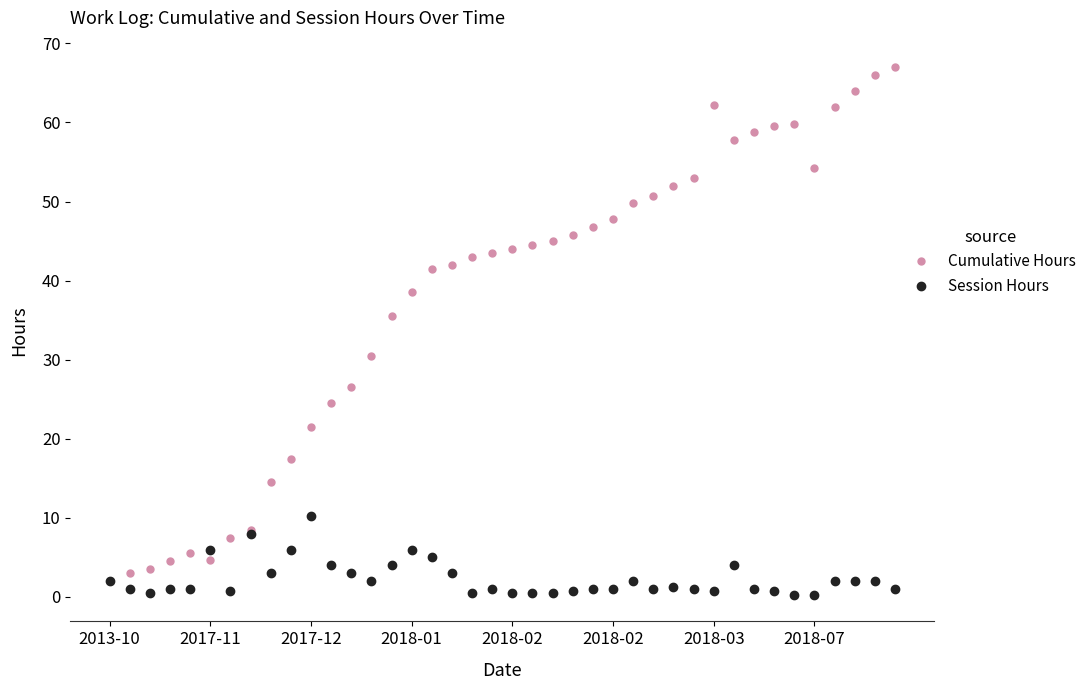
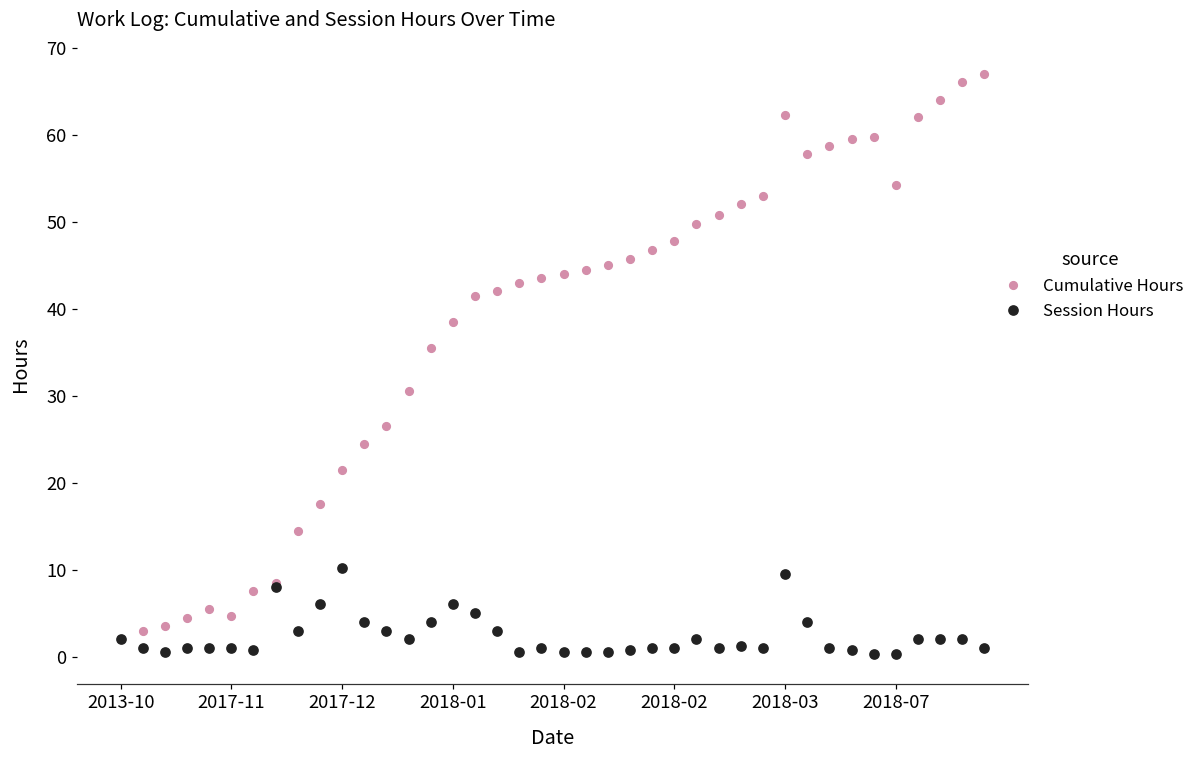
Session Hours, 2017-11: 6 -> 1
Session Hours, 2018-03: 1 -> 10
